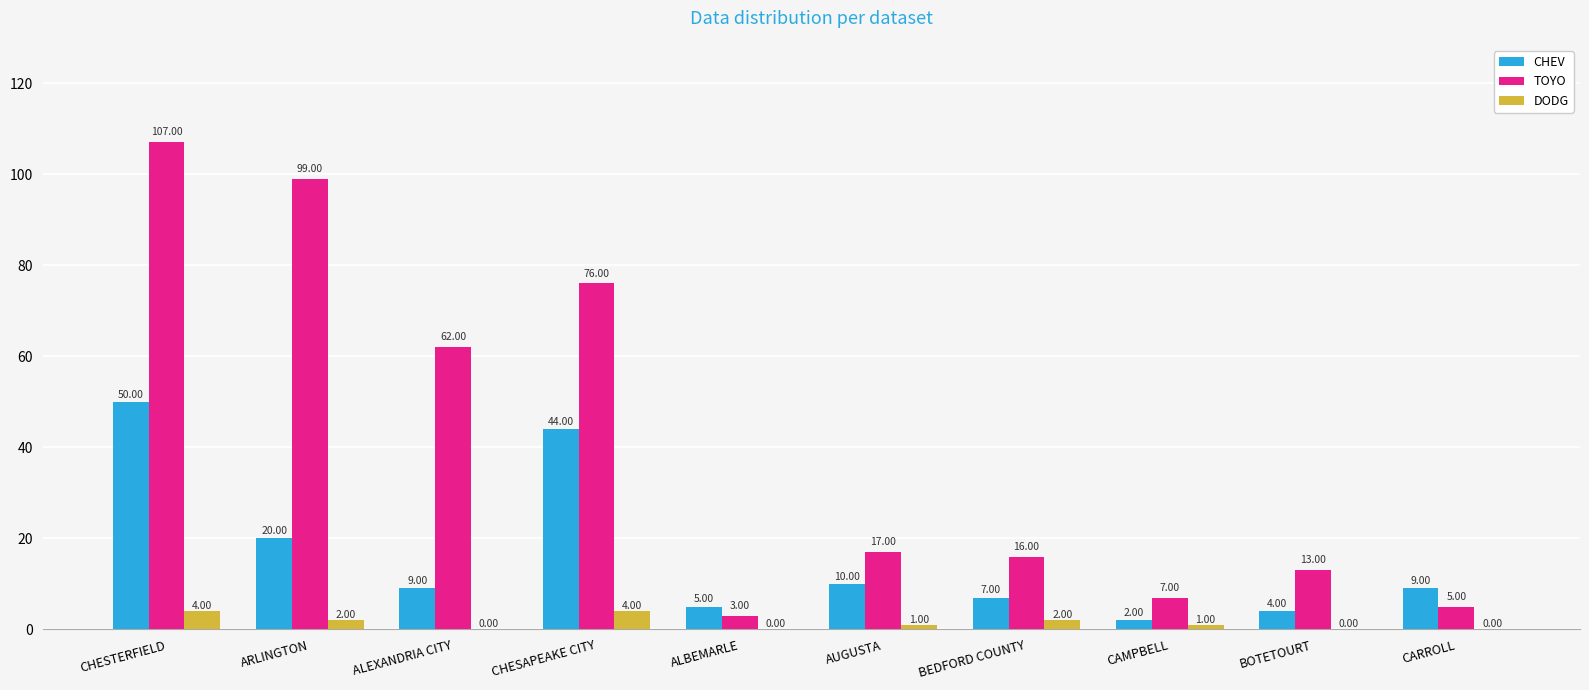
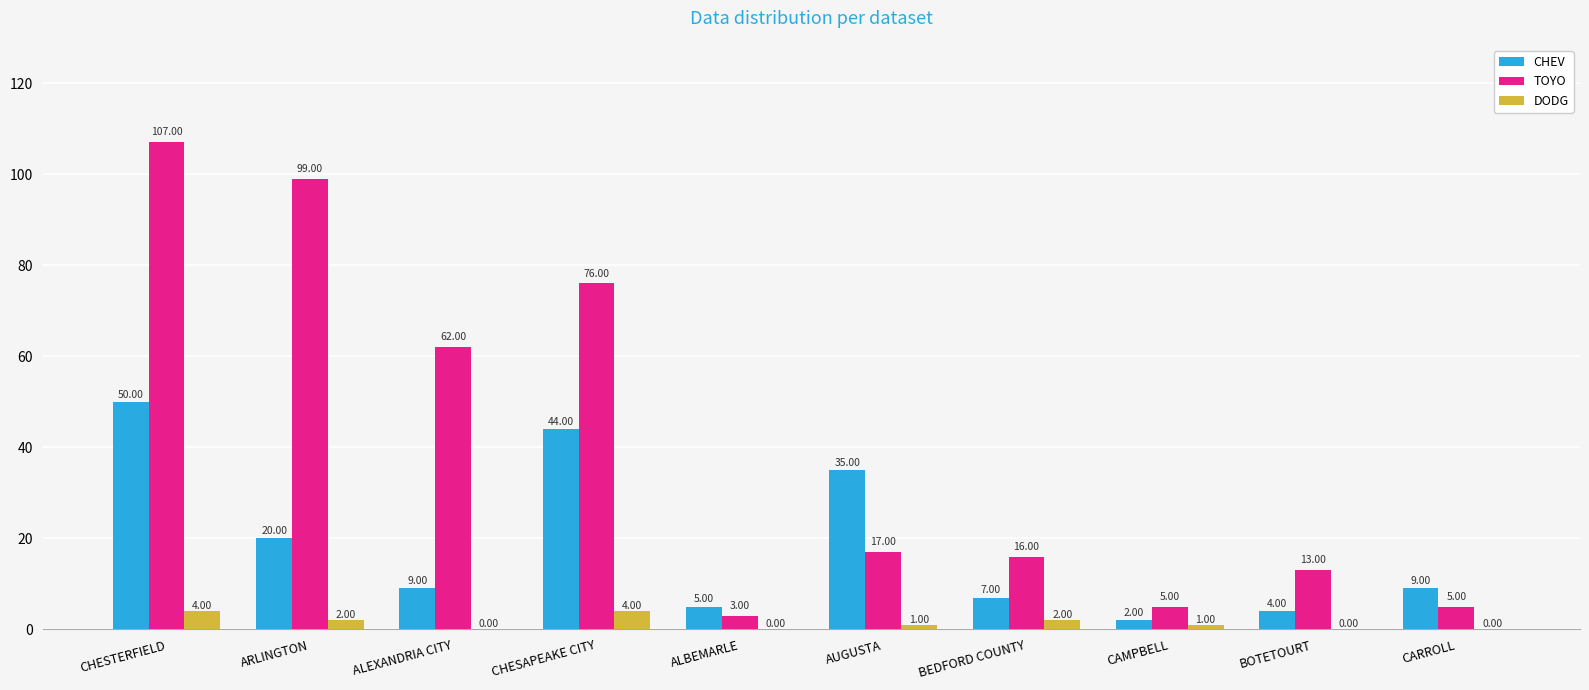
CHEV, AUGUSTA: 10.00 -> 35.00
TOYO, CAMPBELL: 7.00 -> 5.00
